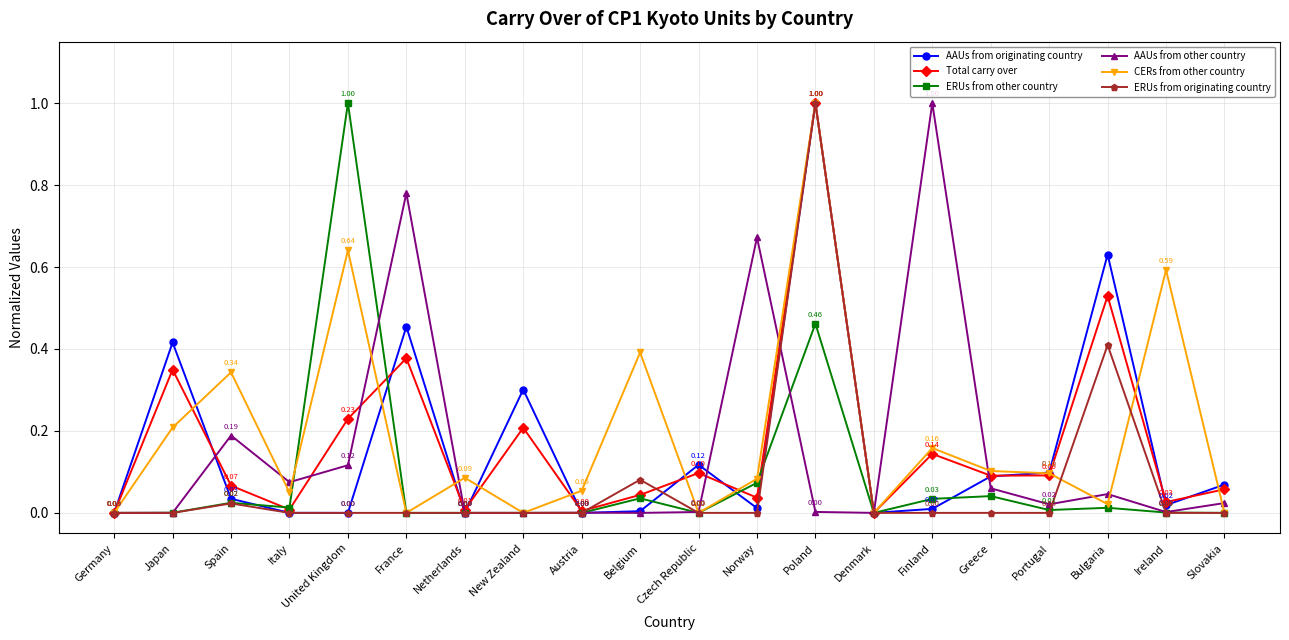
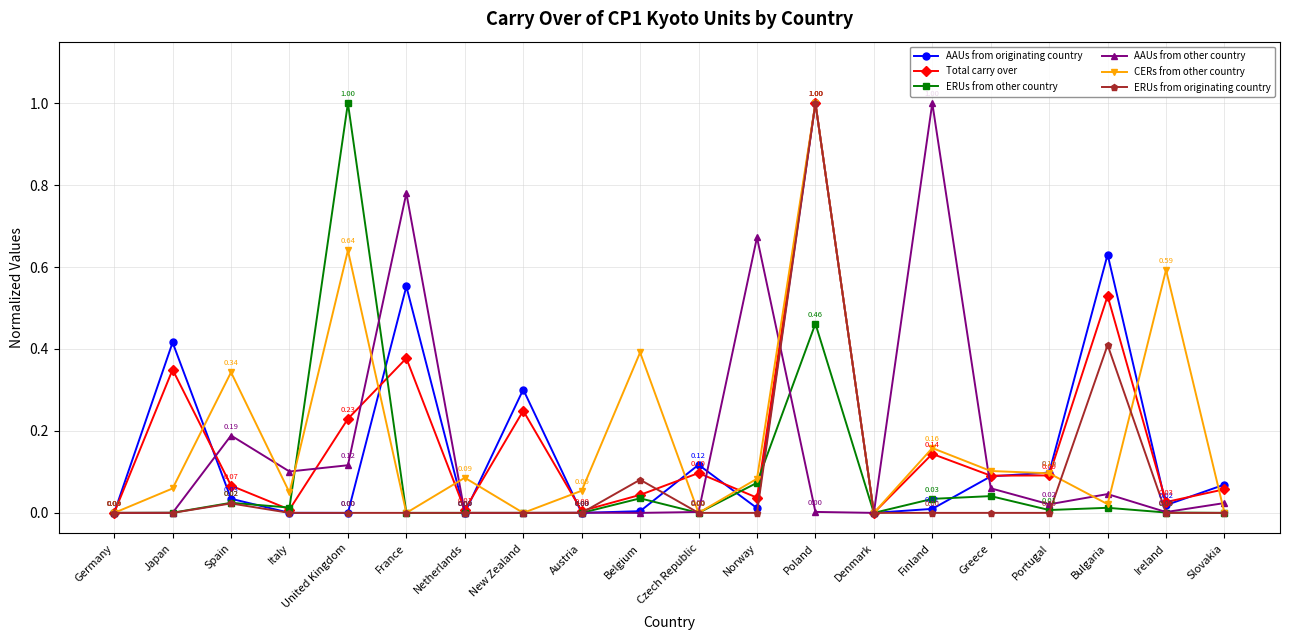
CERs from other country, Japan: 0.21 -> 0.06
AAUs from other country, Italy: 0.07 -> 0.10
AAUs from originating country, France: 0.45 -> 0.55
Total carry over, New Zealand: 0.21 -> 0.25
